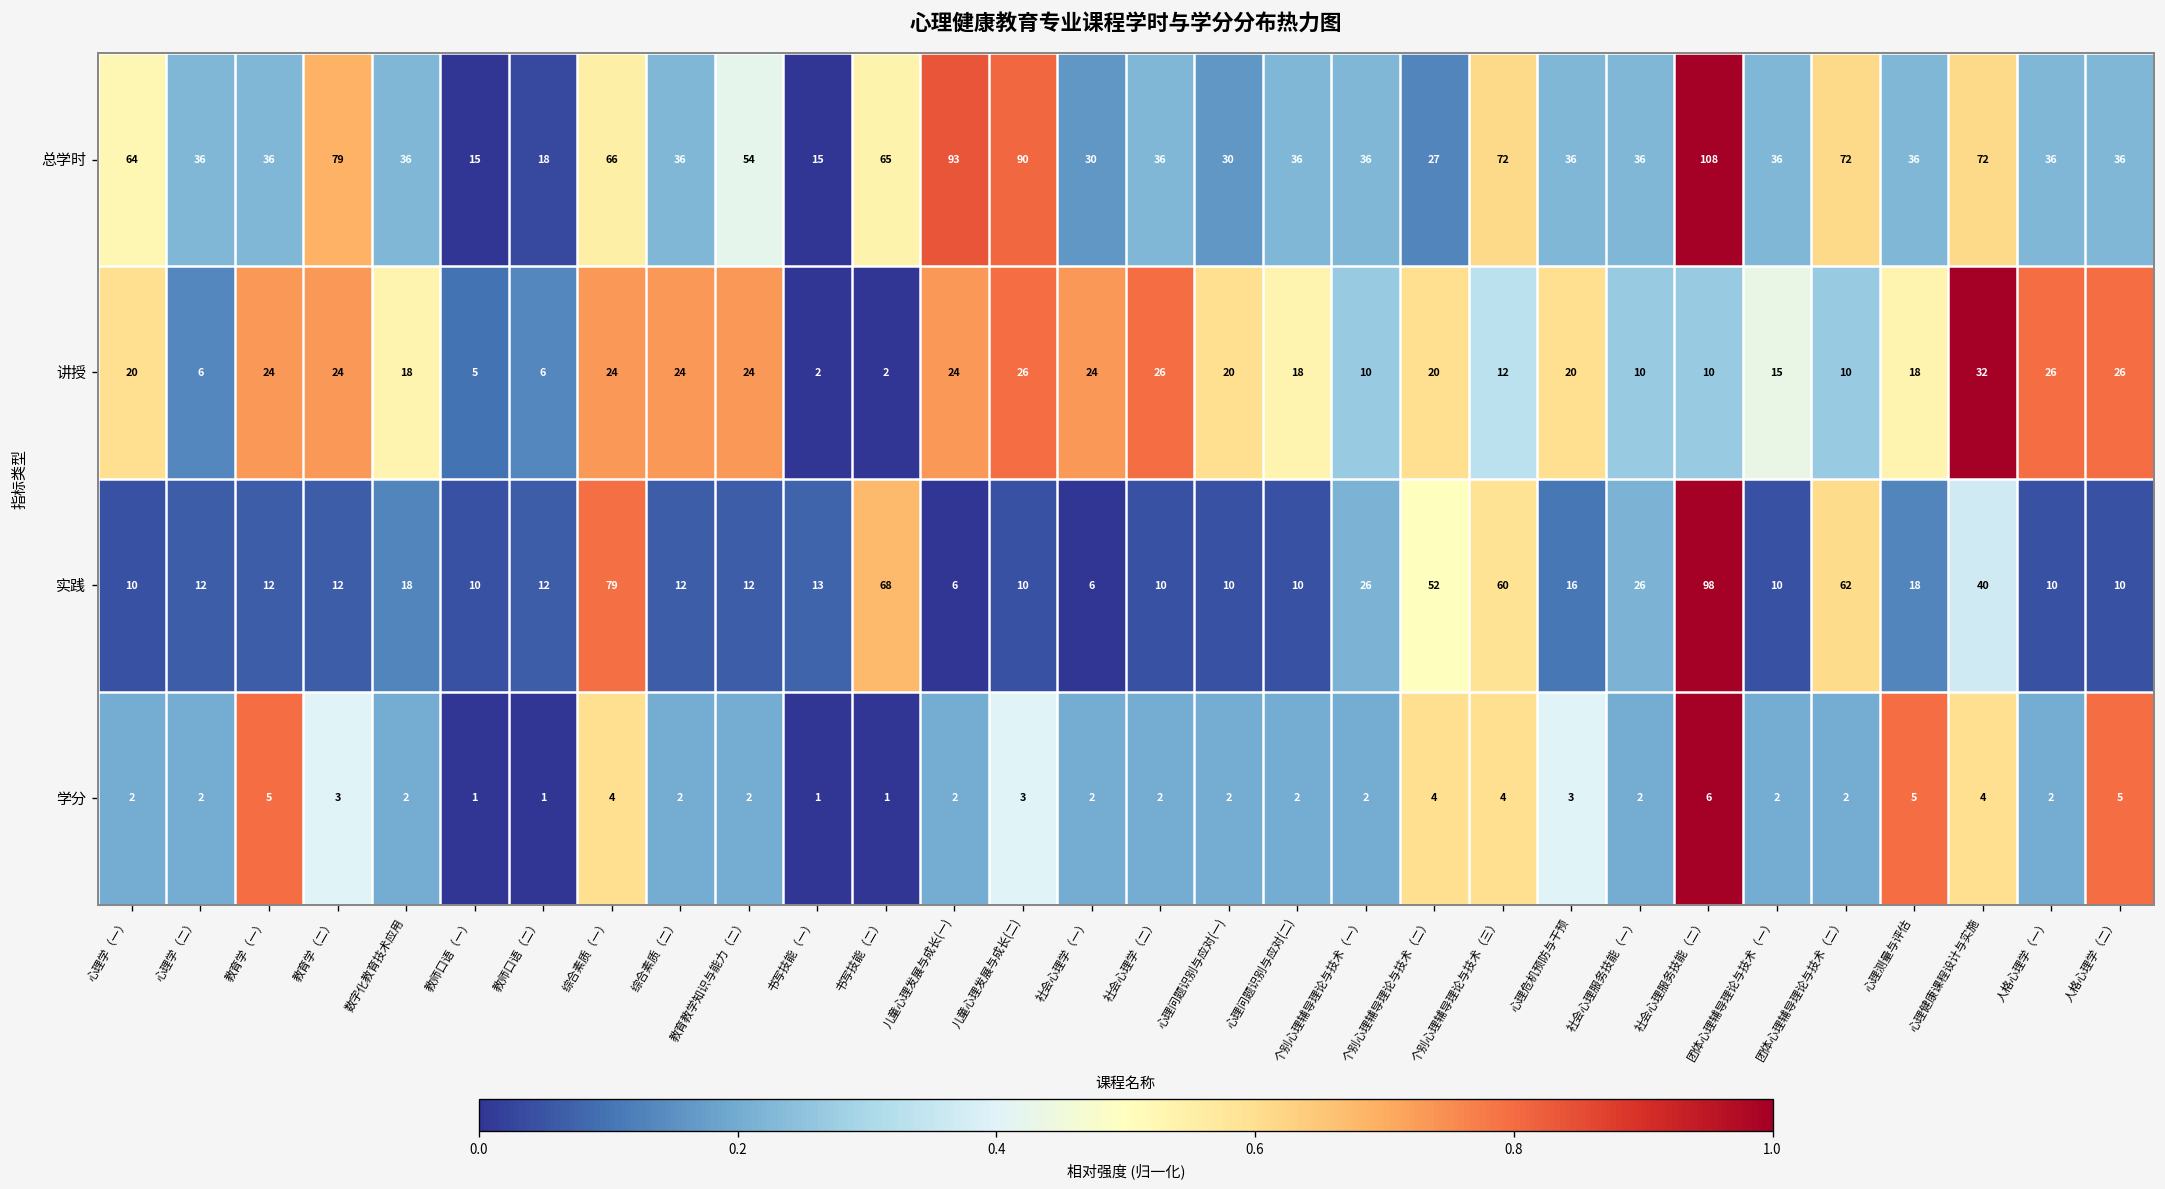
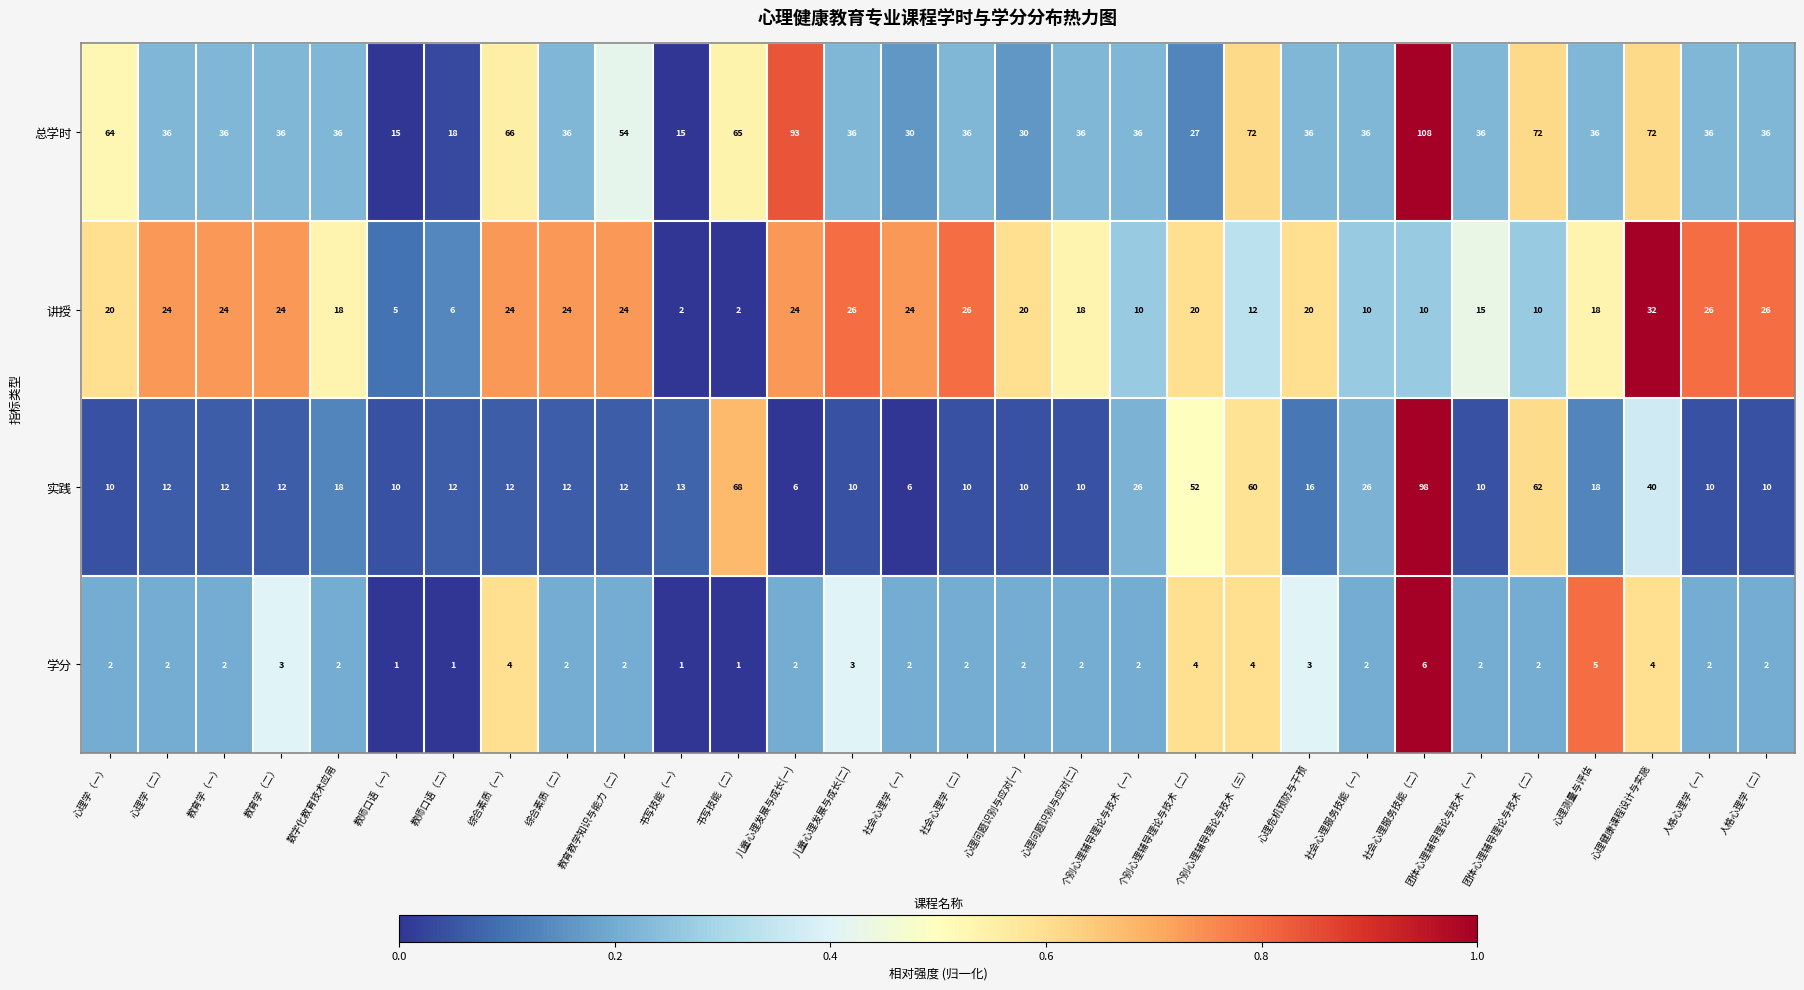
总学时, 教育学（二）: 79 -> 36
总学时, 儿童心理发展与成长(二): 90 -> 36
讲授, 心理学（二）: 6 -> 24
实践, 综合素质（一）: 79 -> 12
学分, 教育学（一）: 5 -> 2
学分, 人格心理学（二）: 5 -> 2
